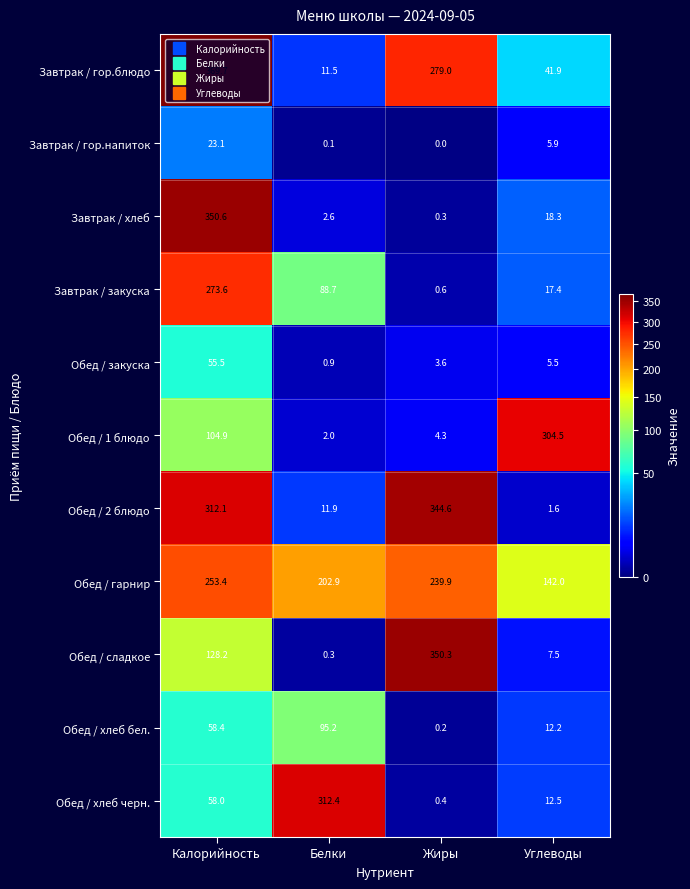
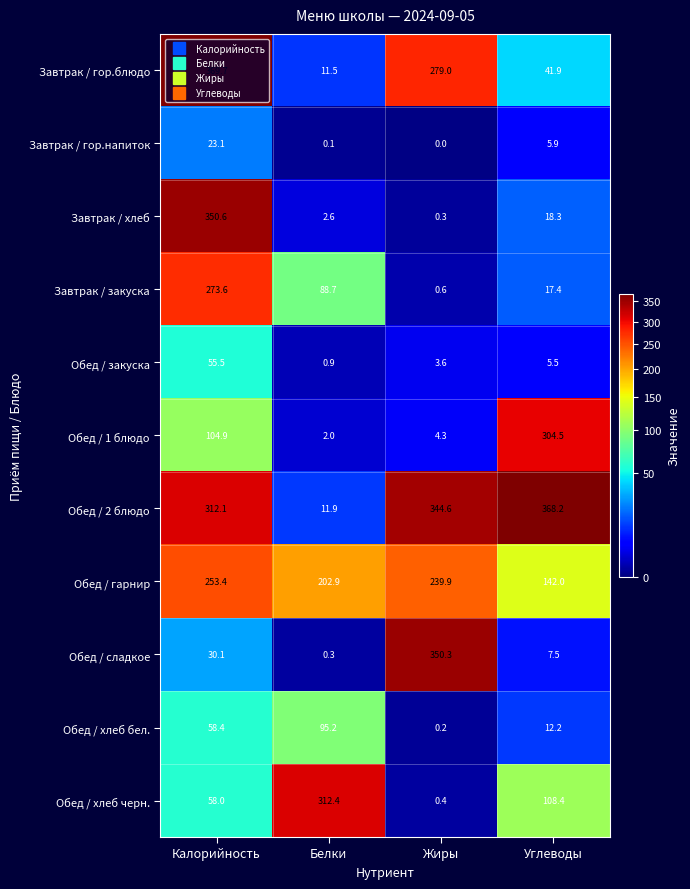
Обед / 2 блюдо, Углеводы: 1.6 -> 368.2
Обед / сладкое, Калорийность: 128.2 -> 30.1
Обед / хлеб черн., Углеводы: 12.5 -> 108.4
